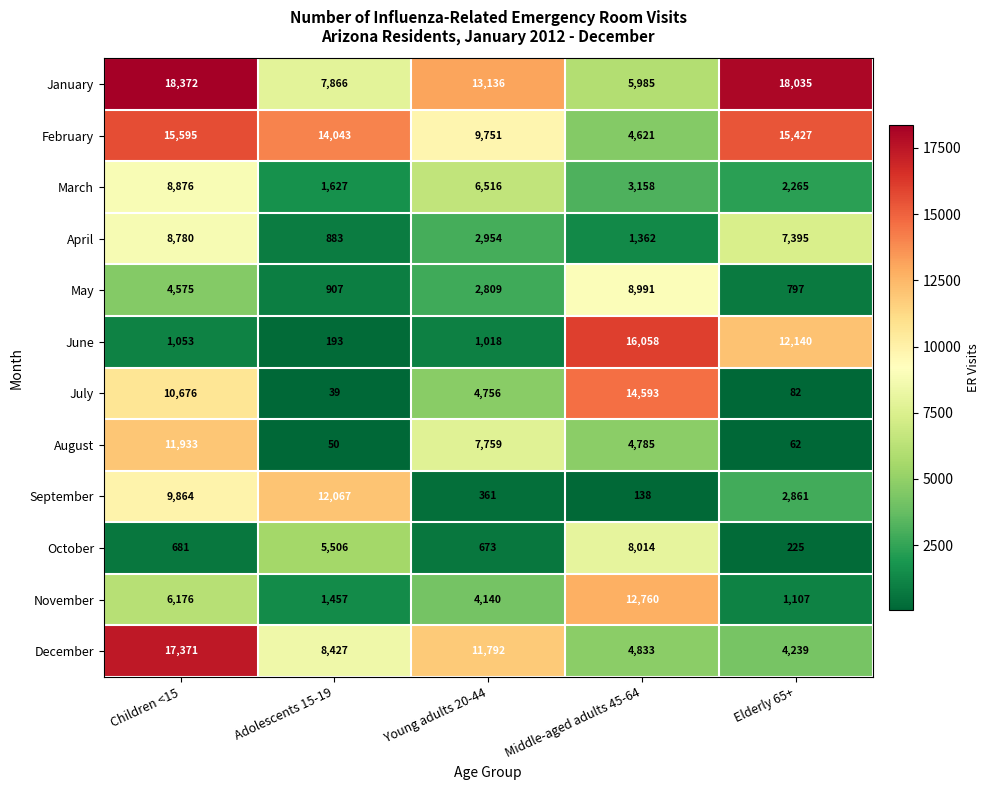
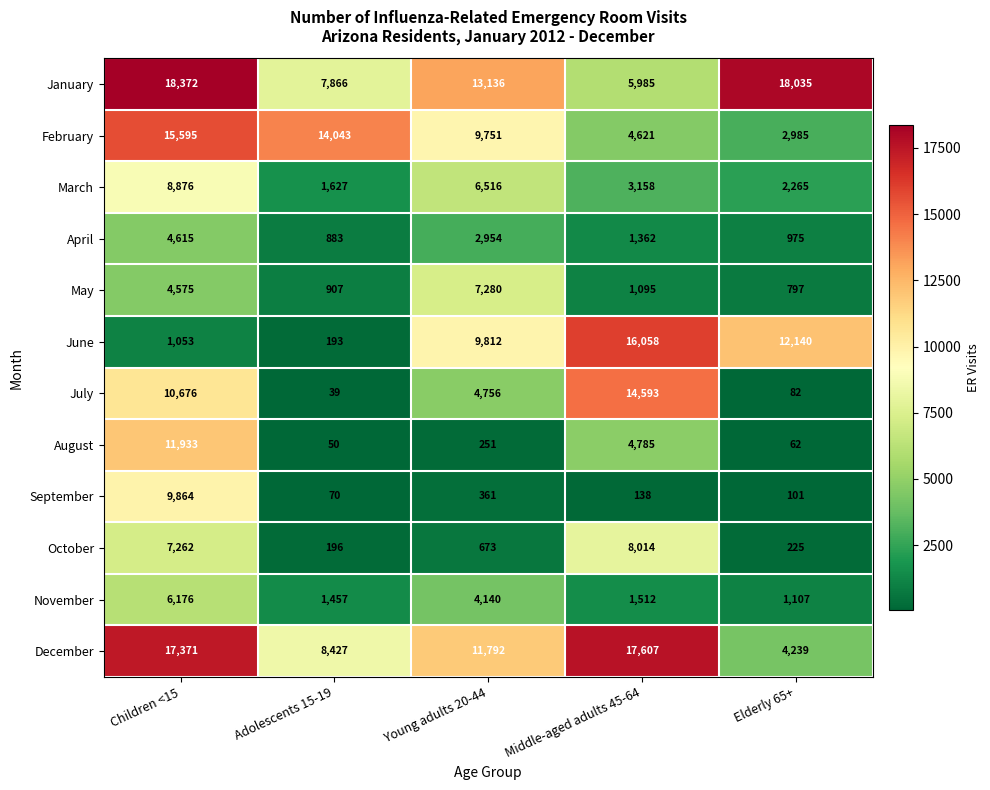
February, Elderly 65+: 15,427 -> 2,985
April, Children <15: 8,780 -> 4,615
April, Elderly 65+: 7,395 -> 975
May, Young adults 20-44: 2,809 -> 7,280
May, Middle-aged adults 45-64: 8,991 -> 1,095
June, Young adults 20-44: 1,018 -> 9,812
August, Young adults 20-44: 7,759 -> 251
September, Adolescents 15-19: 12,067 -> 70
September, Elderly 65+: 2,861 -> 101
October, Children <15: 681 -> 7,262
October, Adolescents 15-19: 5,506 -> 196
November, Middle-aged adults 45-64: 12,760 -> 1,512
December, Middle-aged adults 45-64: 4,833 -> 17,607
